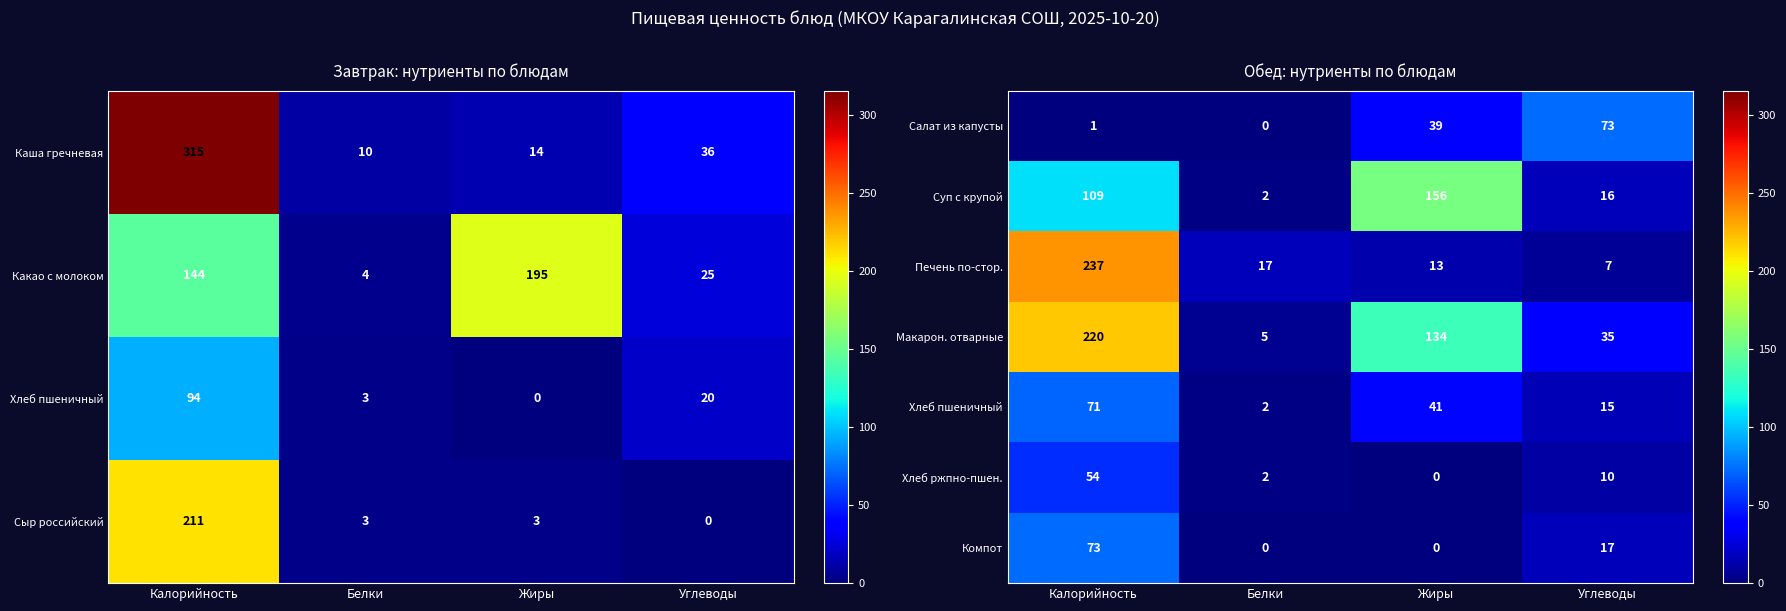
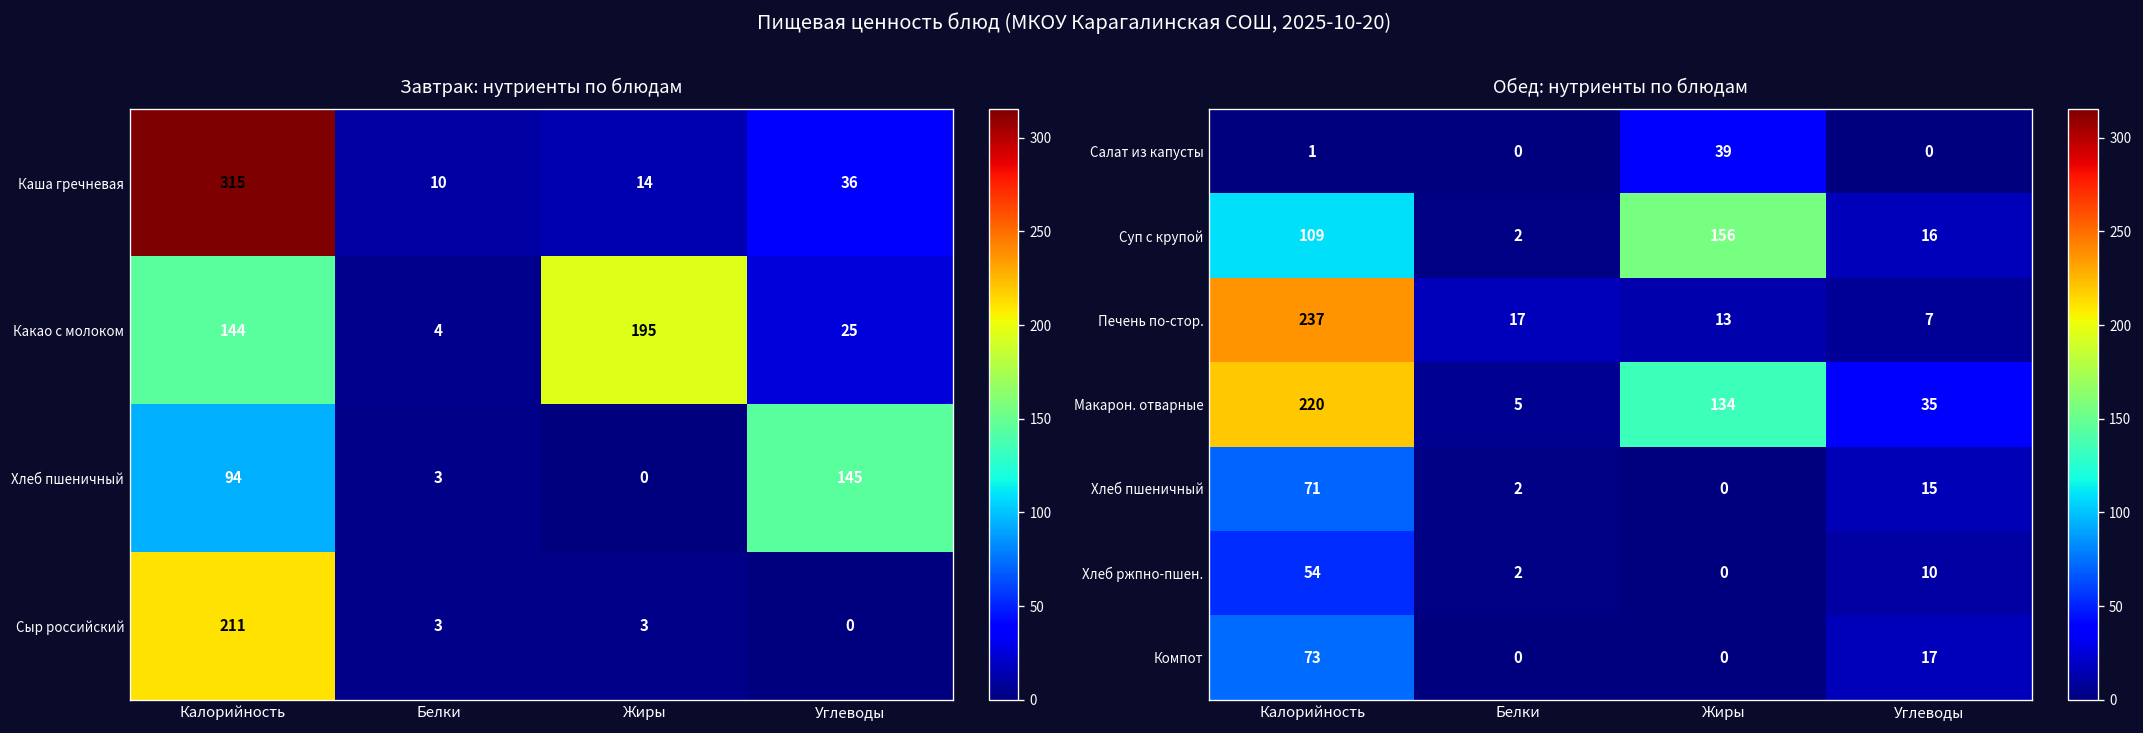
Завтрак: нутриенты по блюдам, Хлеб пшеничный, Углеводы: 20 -> 145
Обед: нутриенты по блюдам, Салат из капусты, Углеводы: 73 -> 0
Обед: нутриенты по блюдам, Хлеб пшеничный, Жиры: 41 -> 0
